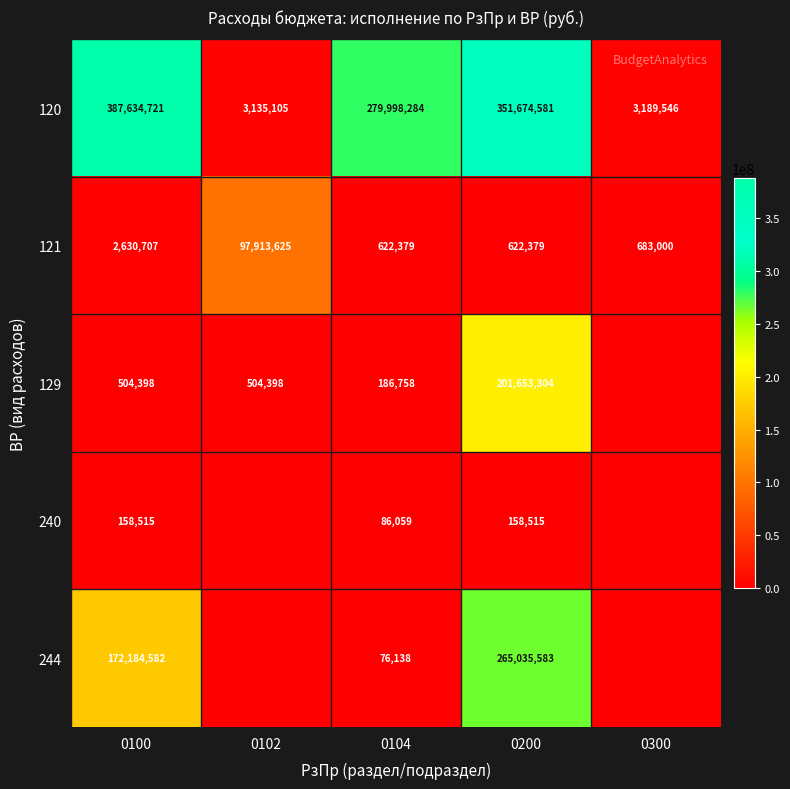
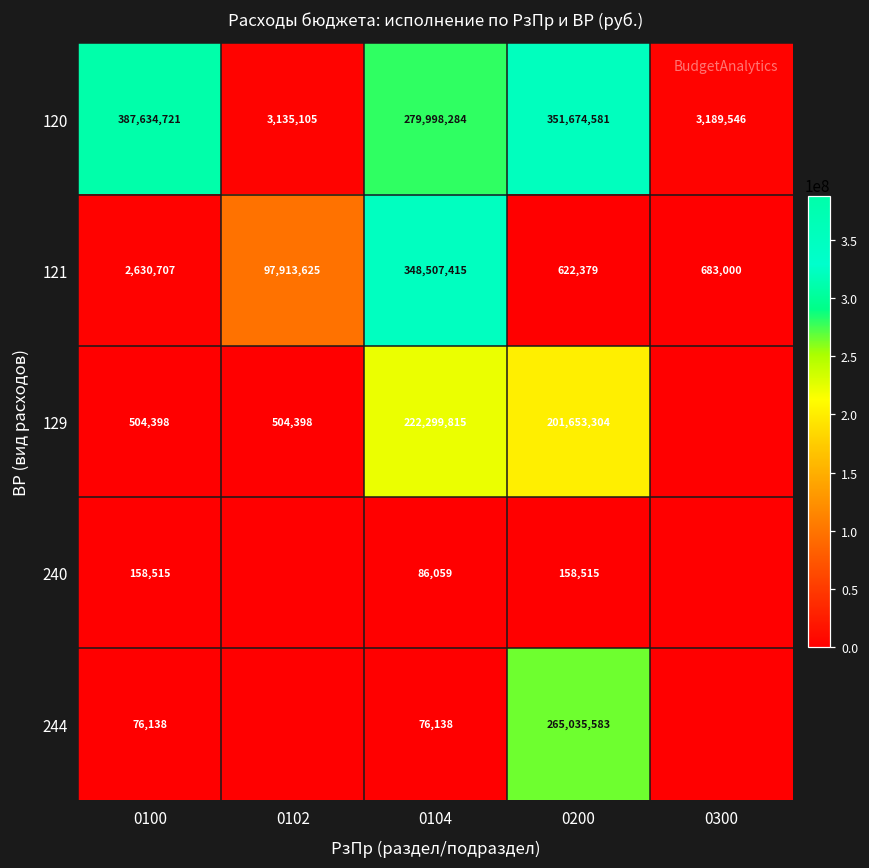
121, 0104: 622,379 -> 348,507,415
129, 0104: 186,758 -> 222,299,815
244, 0100: 172,184,582 -> 76,138
